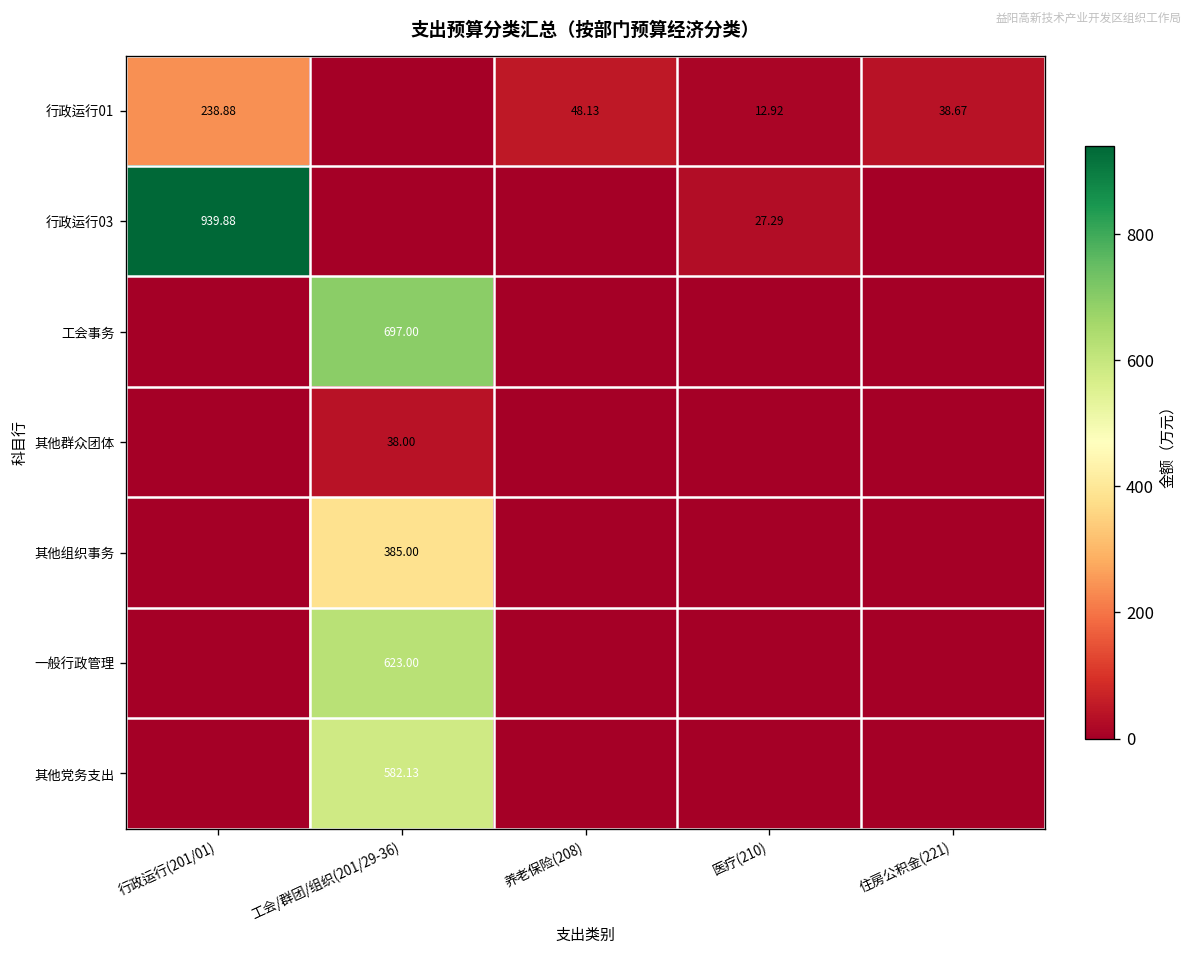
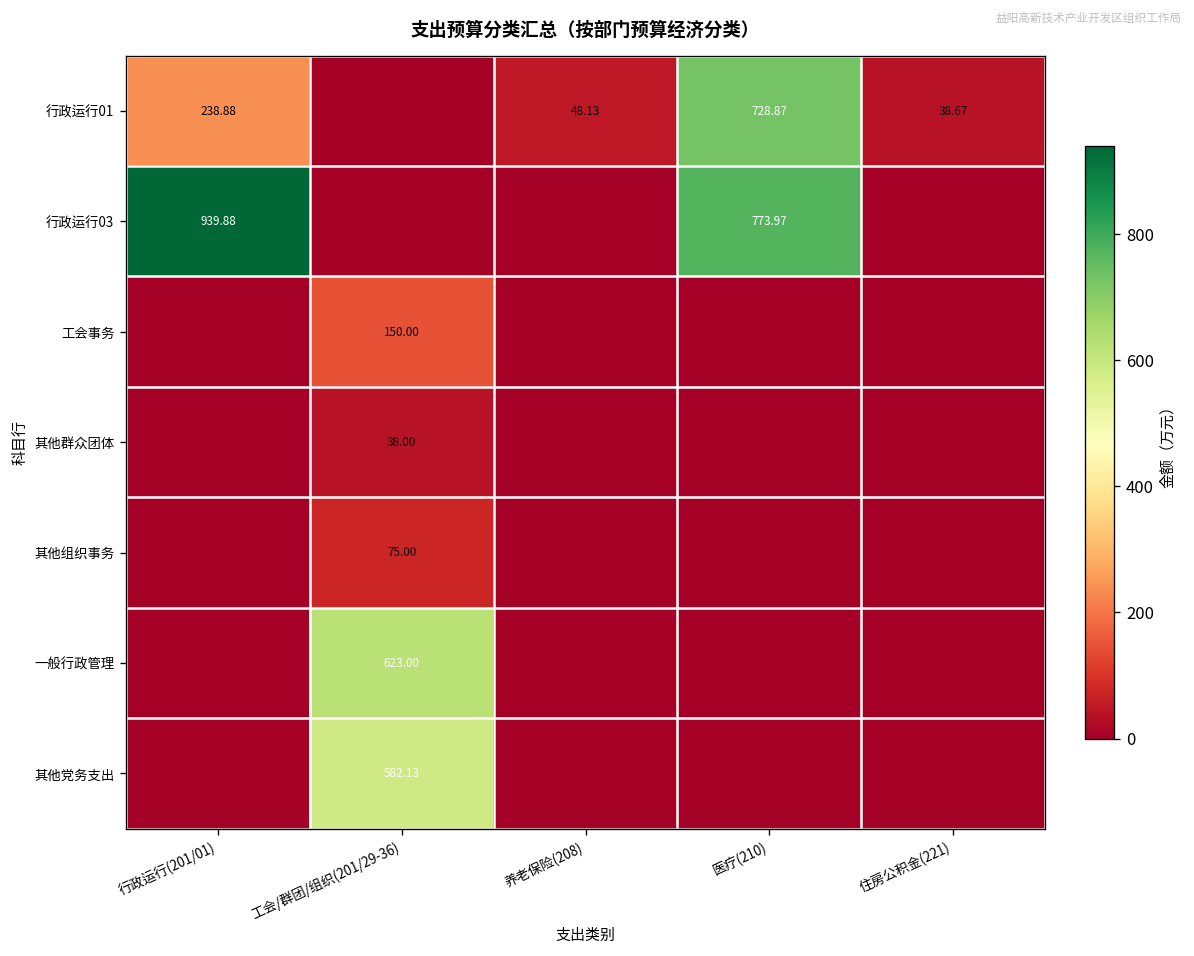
行政运行01, 医疗(210): 12.92 -> 728.87
行政运行03, 医疗(210): 27.29 -> 773.97
工会事务, 工会/群团/组织(201/29-36): 697.00 -> 150.00
其他组织事务, 工会/群团/组织(201/29-36): 385.00 -> 75.00
